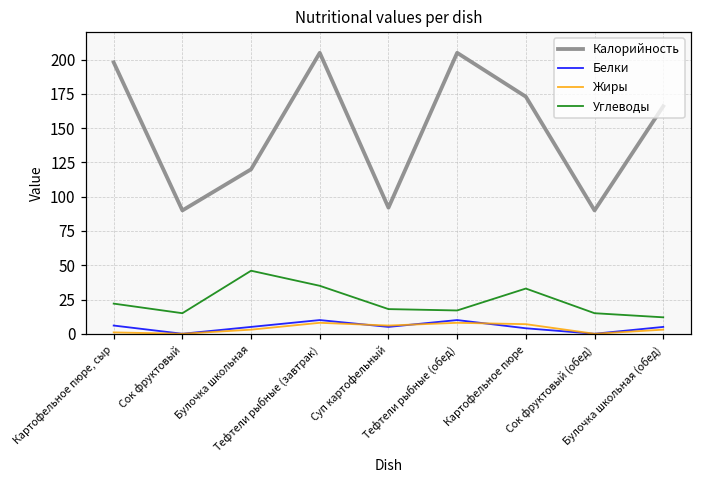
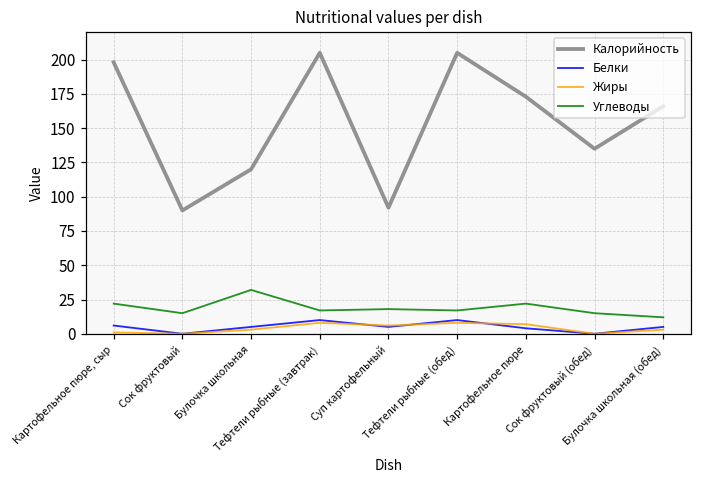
Углеводы, Булочка школьная: 46 -> 32
Углеводы, Тефтели рыбные (завтрак): 35 -> 17
Углеводы, Картофельное пюре: 33 -> 22
Калорийность, Сок фруктовый (обед): 90 -> 135
